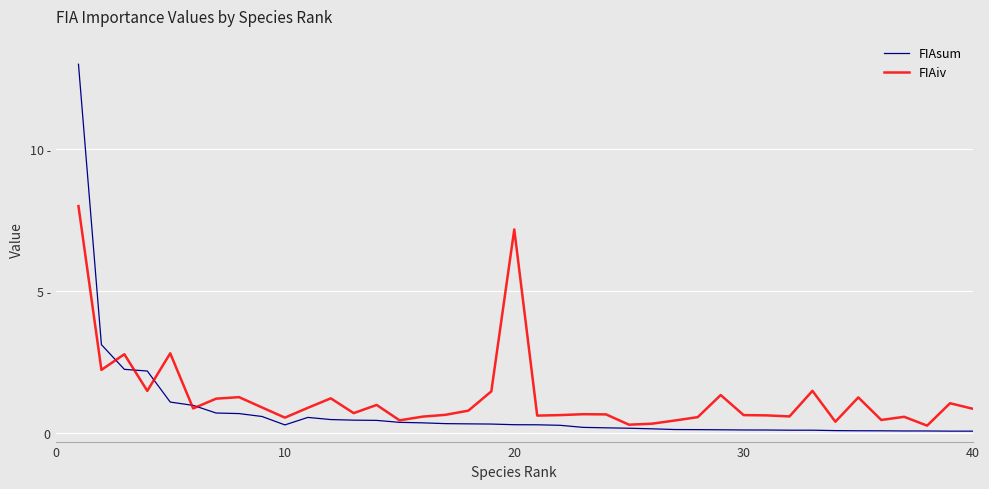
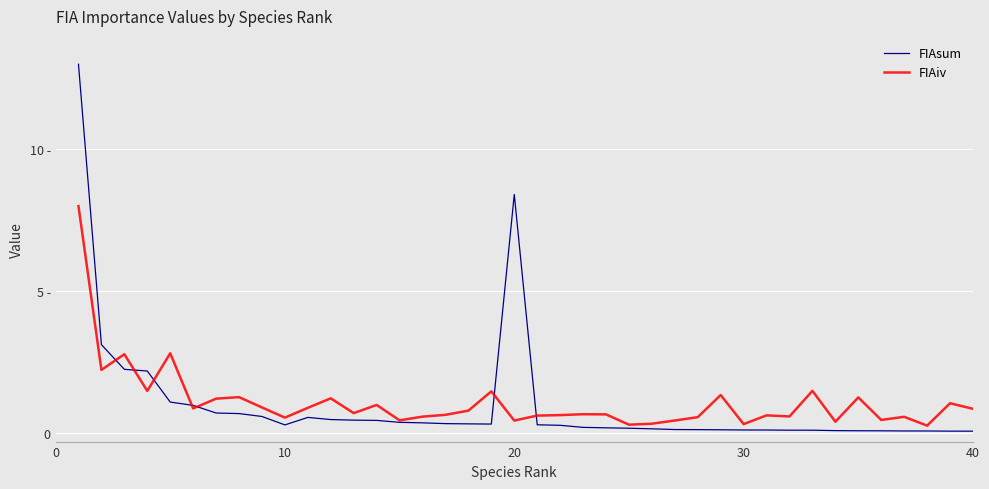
FIAsum, 20: 0.3 - -> 8.4 -
FIAiv, 20: 7.2 - -> 0.4 -
FIAiv, 30: 0.6 - -> 0.3 -
